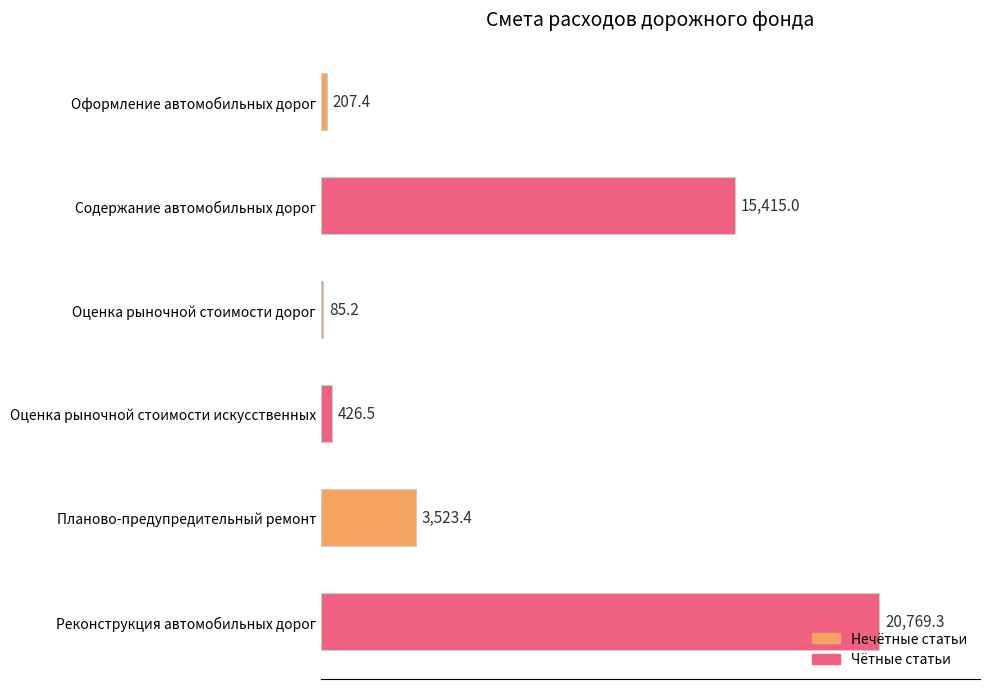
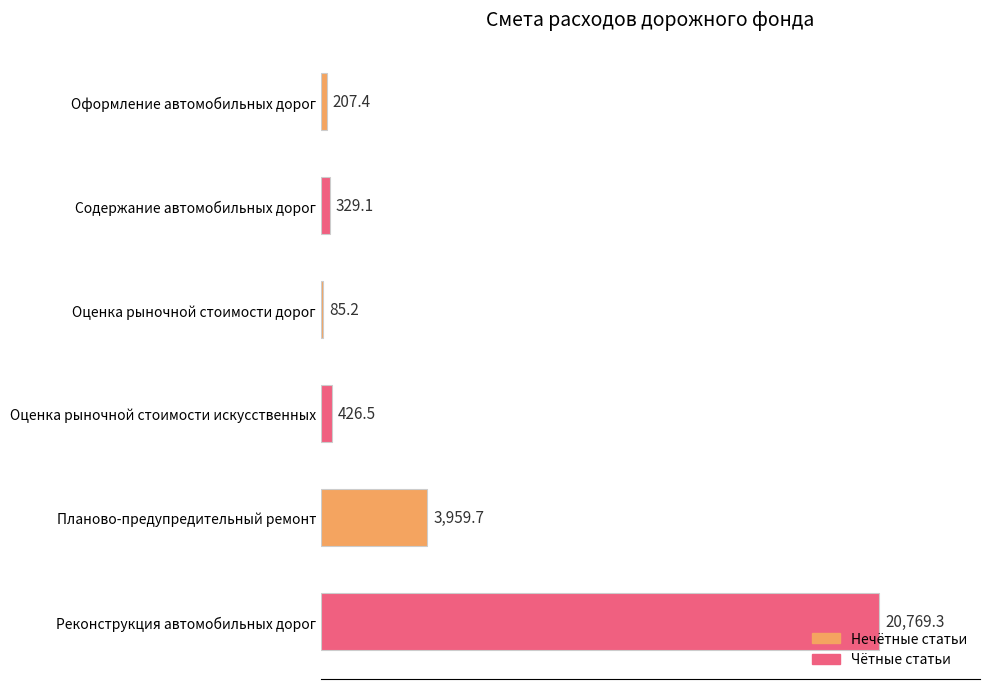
Содержание автомобильных дорог: 15,415.0 -> 329.1
Планово-предупредительный ремонт: 3,523.4 -> 3,959.7
